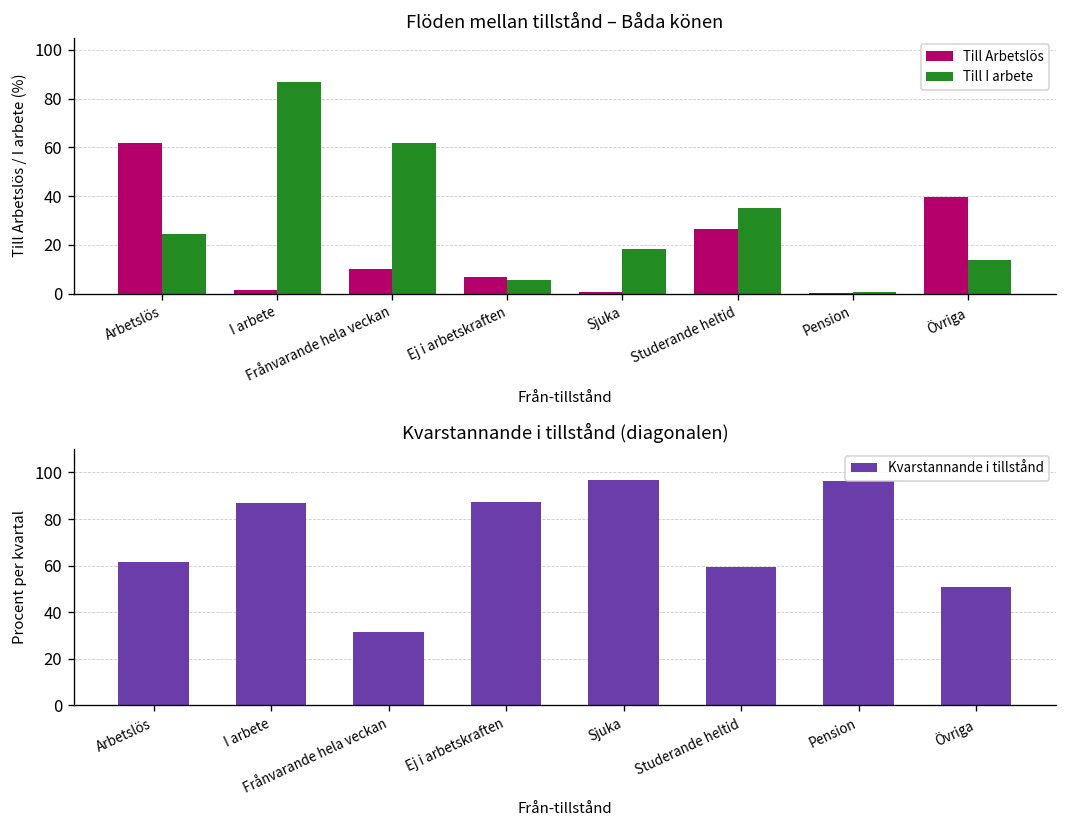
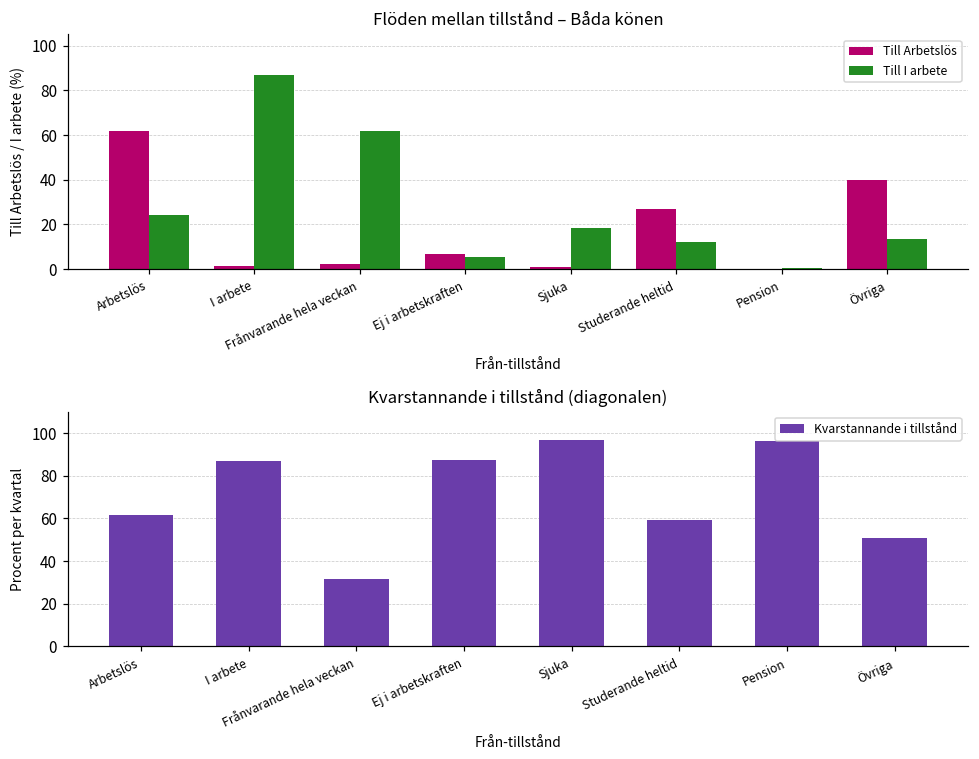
Flöden mellan tillstånd – Båda könen, Till Arbetslös, Frånvarande hela veckan: 10 -> 2
Flöden mellan tillstånd – Båda könen, Till I arbete, Studerande heltid: 35 -> 12
